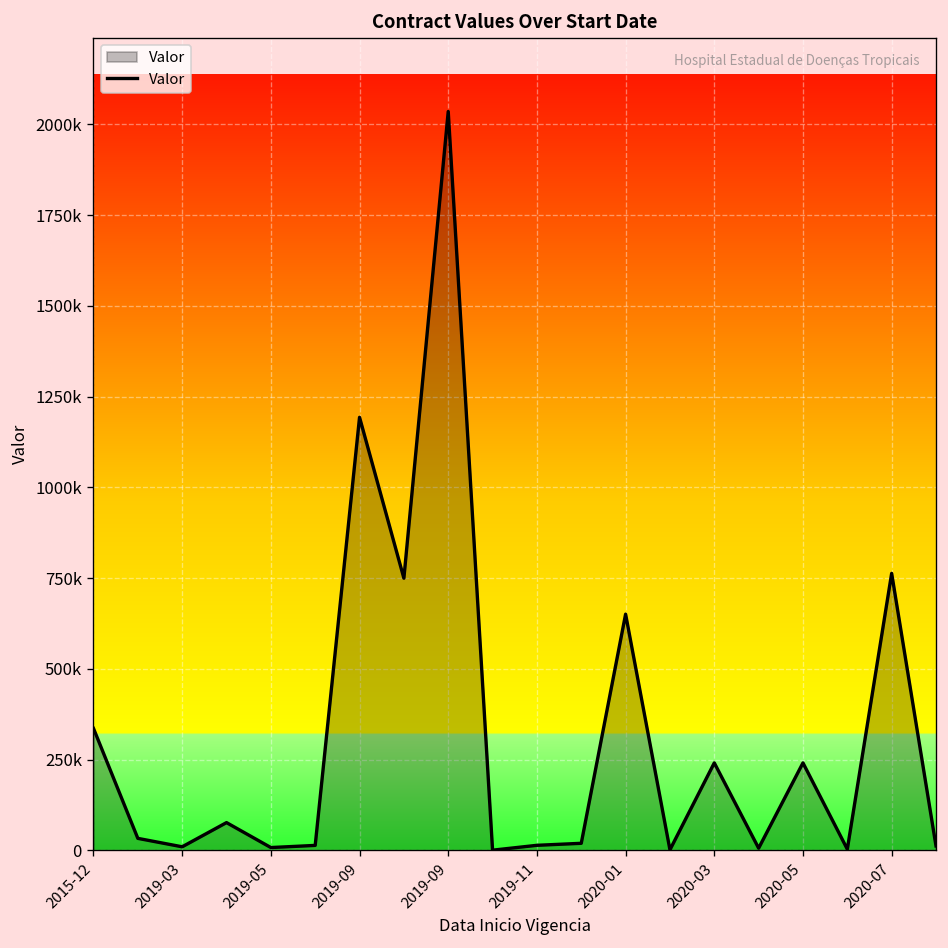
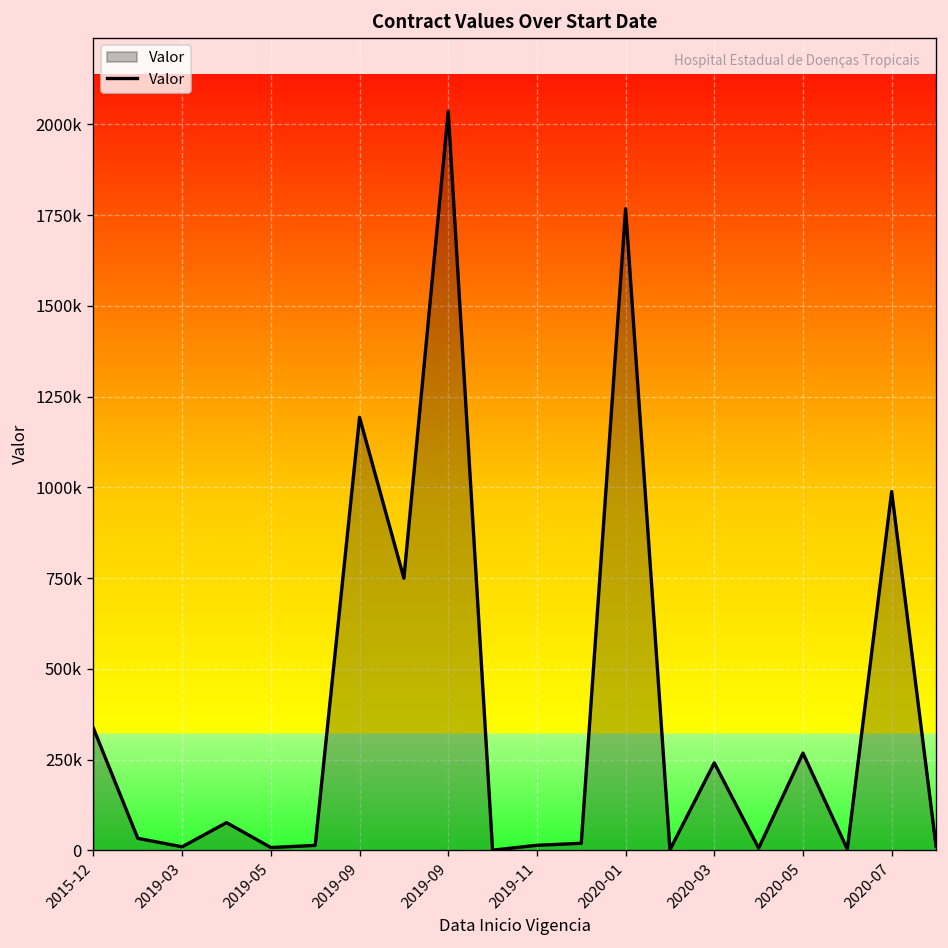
2020-01: 650000 -> 1770000
2020-05: 240000 -> 270000
2020-07: 760000 -> 990000
